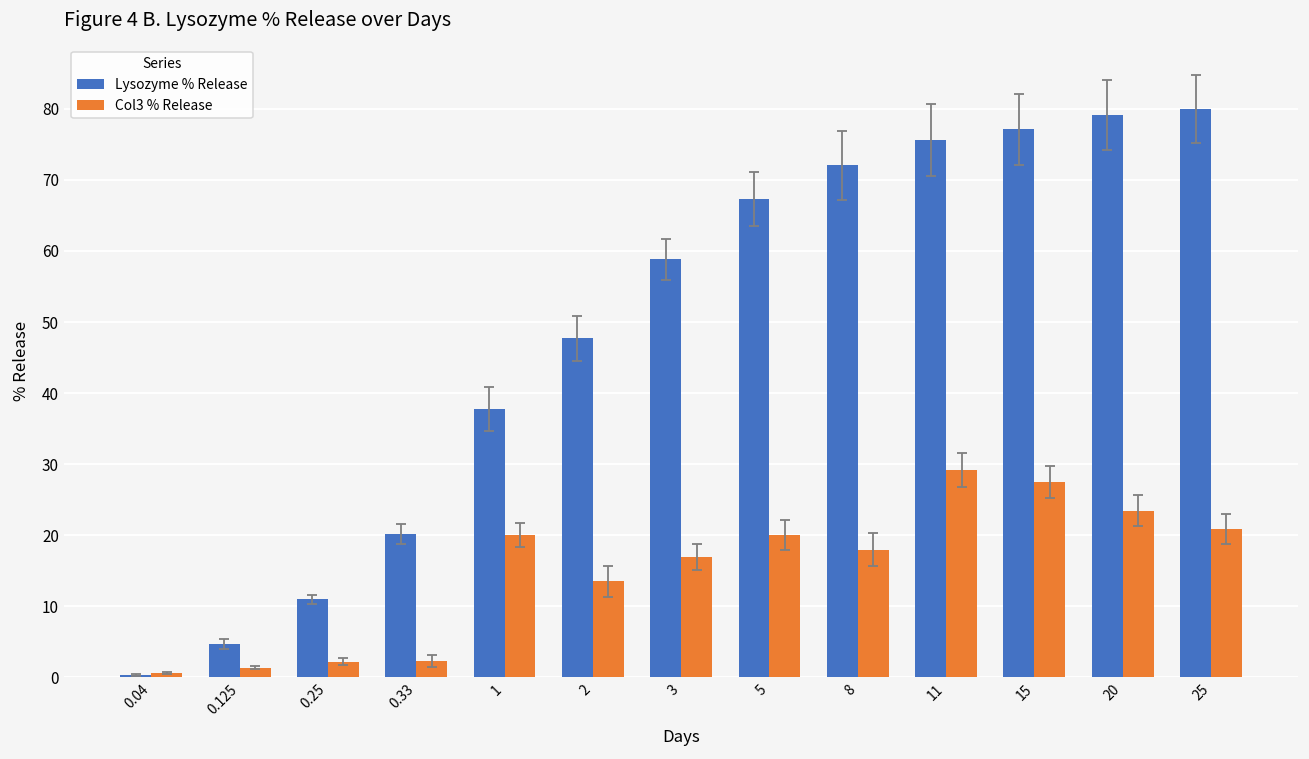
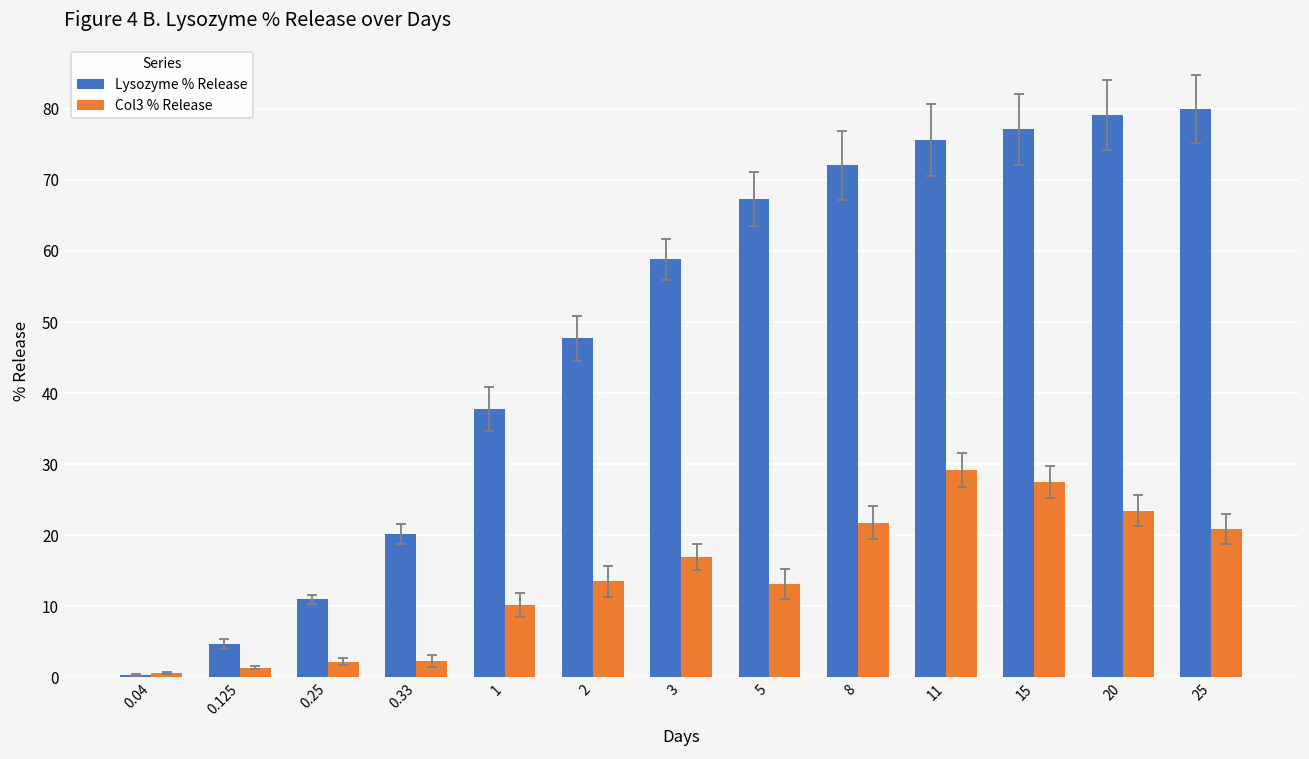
Col3 % Release, 1: 20 -> 10
Col3 % Release, 5: 20 -> 13
Col3 % Release, 8: 18 -> 22
